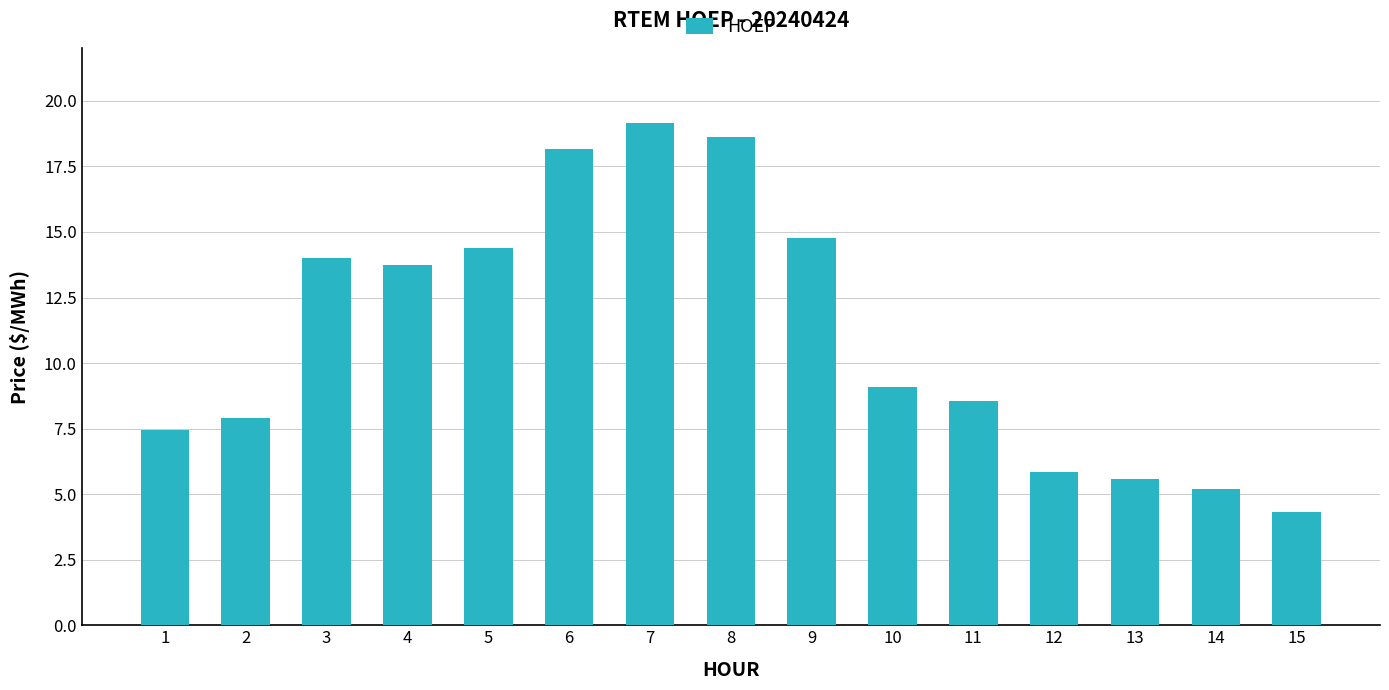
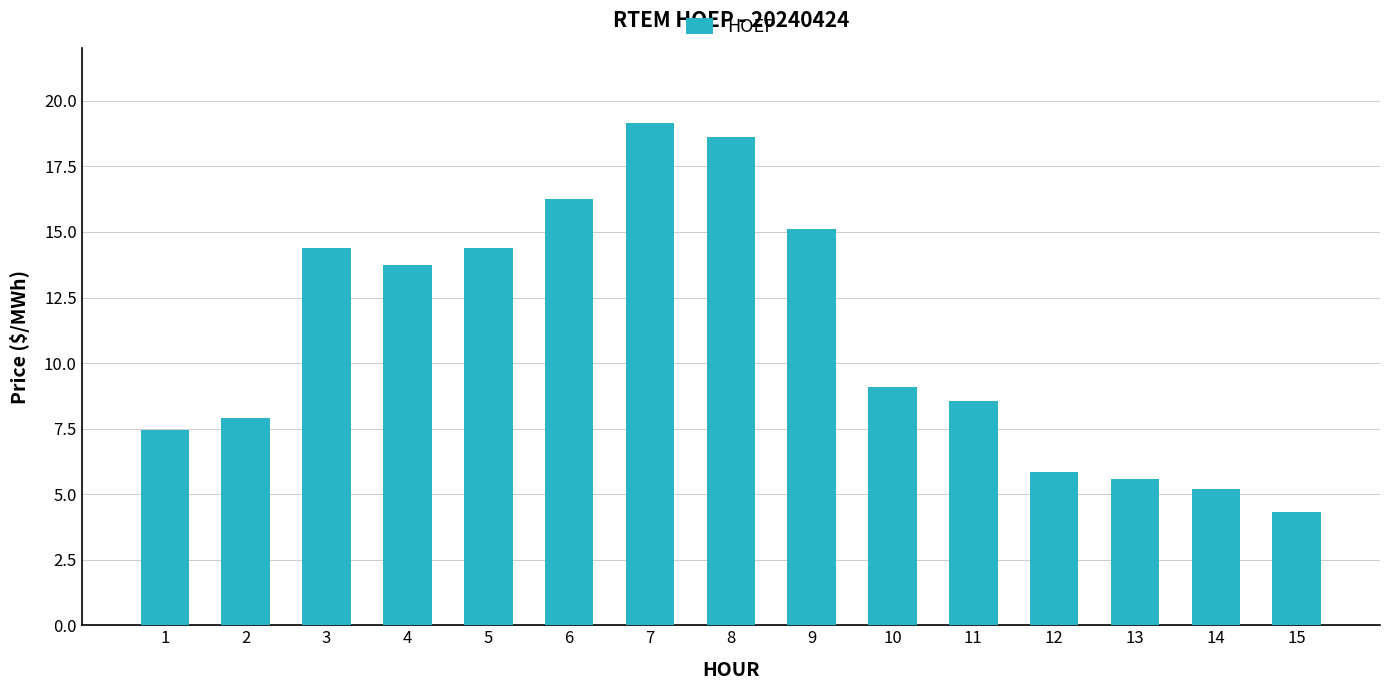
3: 14.0 -> 14.4
6: 18.2 -> 16.2
9: 14.8 -> 15.1
